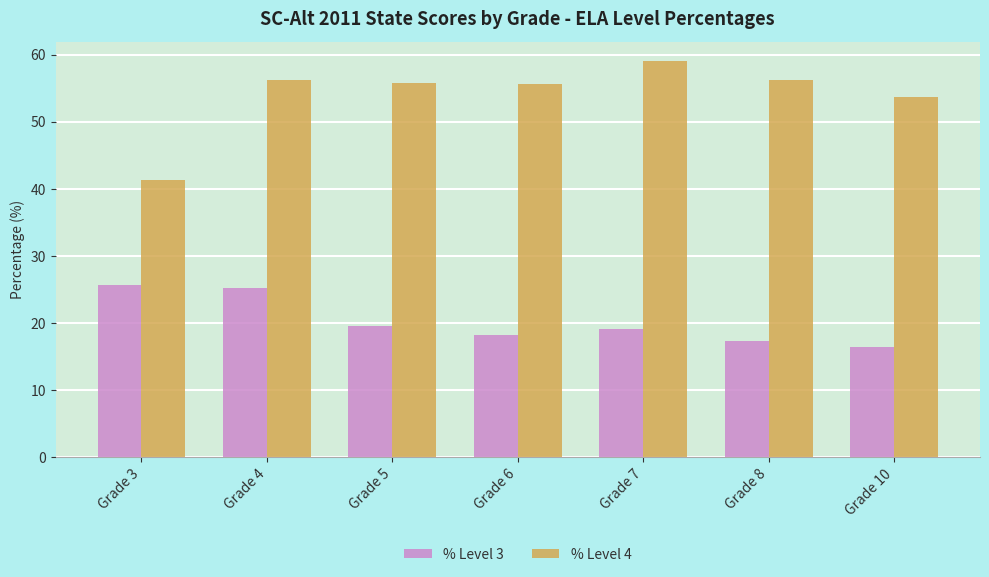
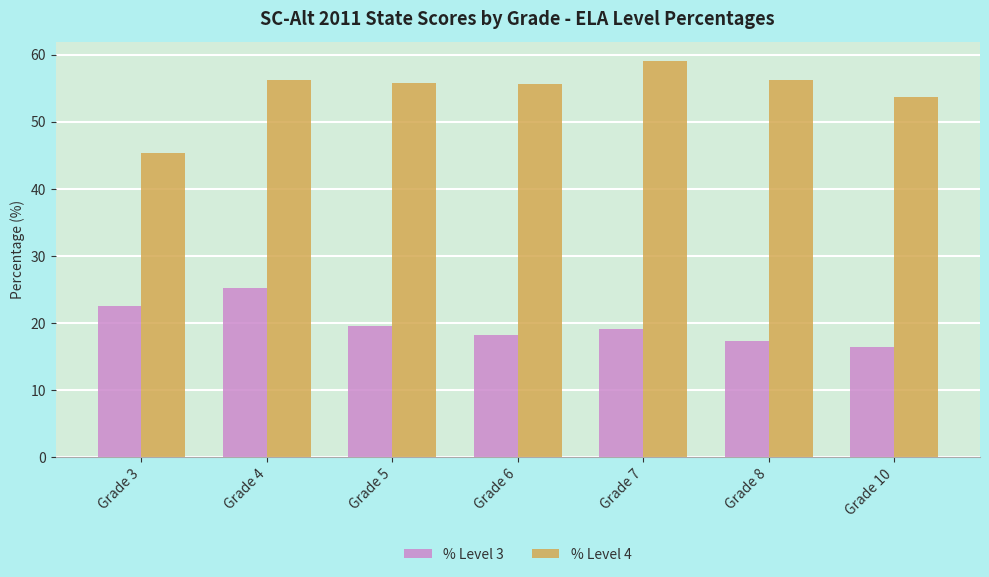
% Level 3, Grade 3: 26 -> 23
% Level 4, Grade 3: 41 -> 45
